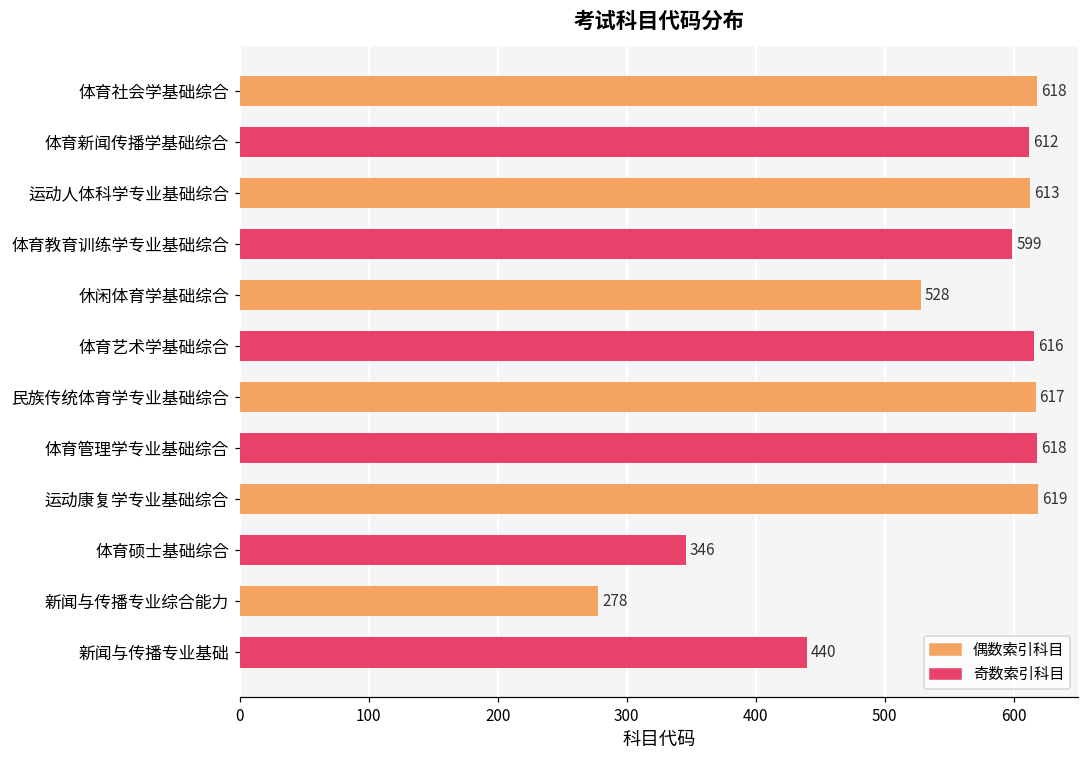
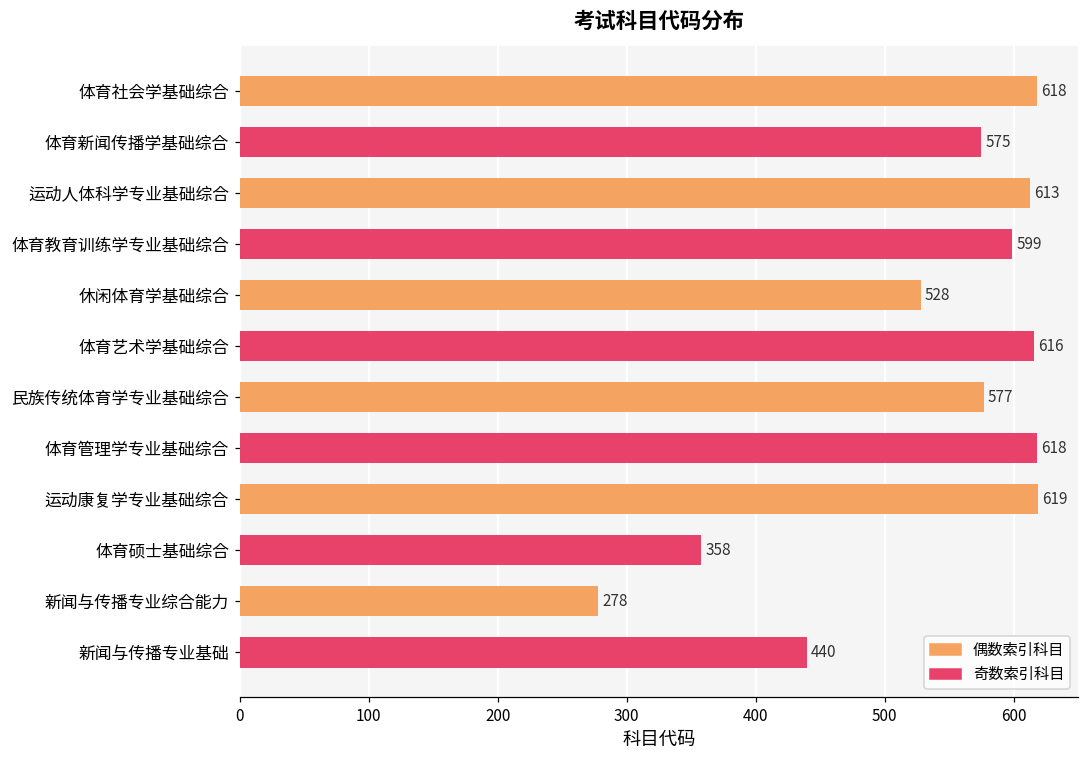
体育新闻传播学基础综合: 612 -> 575
民族传统体育学专业基础综合: 617 -> 577
体育硕士基础综合: 346 -> 358
